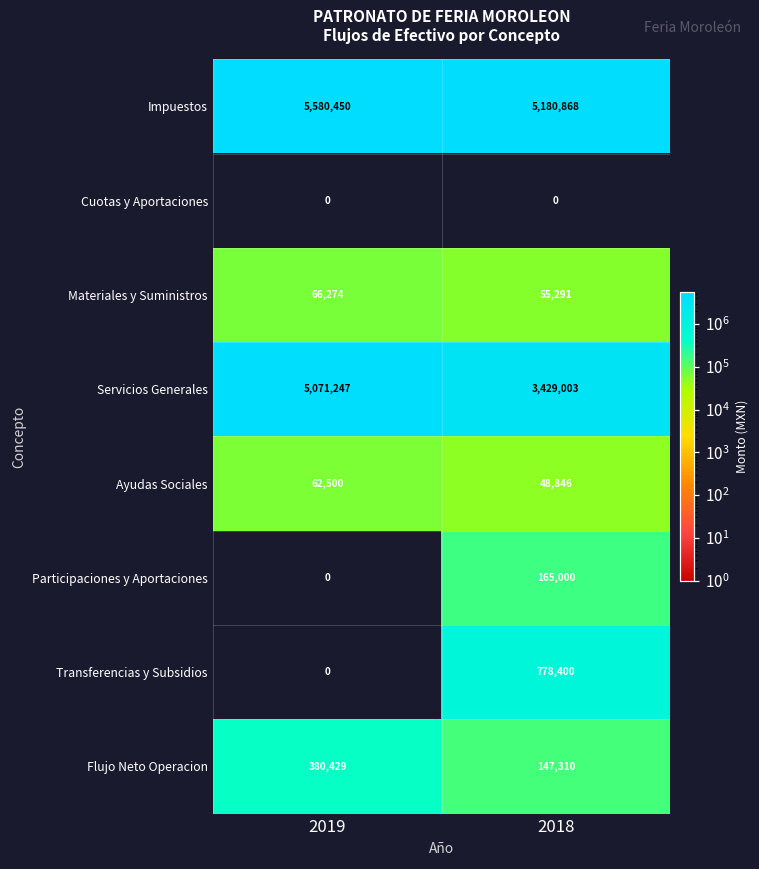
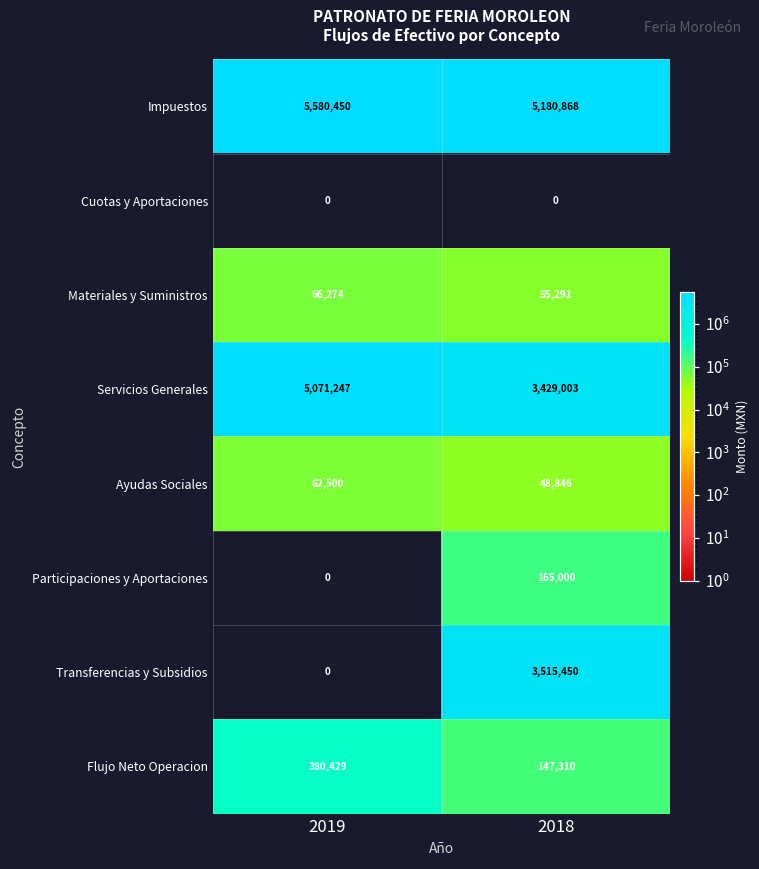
Transferencias y Subsidios, 2018: 778,400 -> 3,515,450
